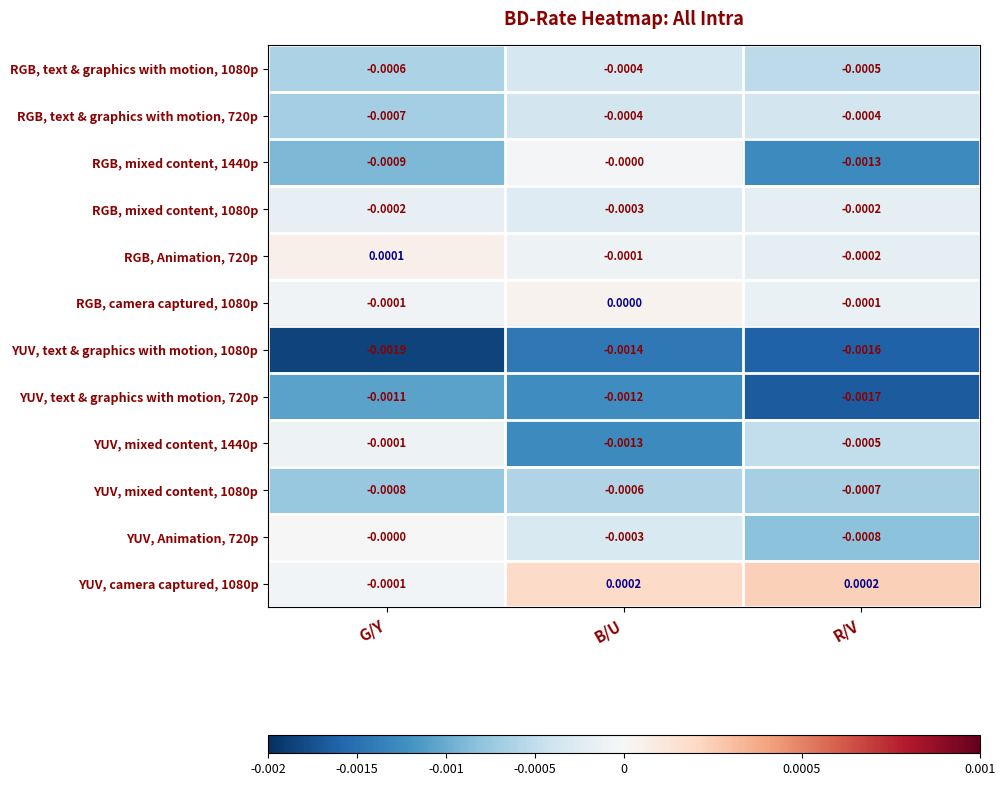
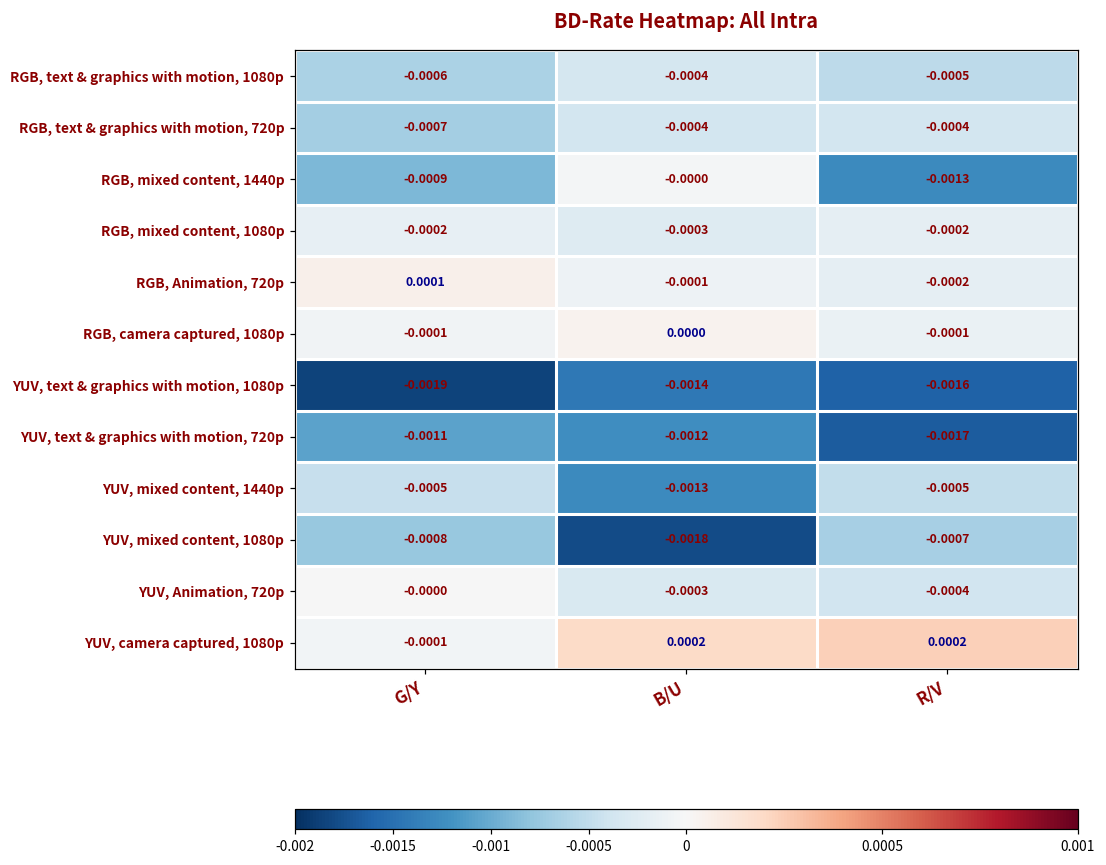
YUV, mixed content, 1440p, G/Y: -0.0001 -> -0.0005
YUV, mixed content, 1080p, B/U: -0.0006 -> -0.0018
YUV, Animation, 720p, R/V: -0.0008 -> -0.0004
